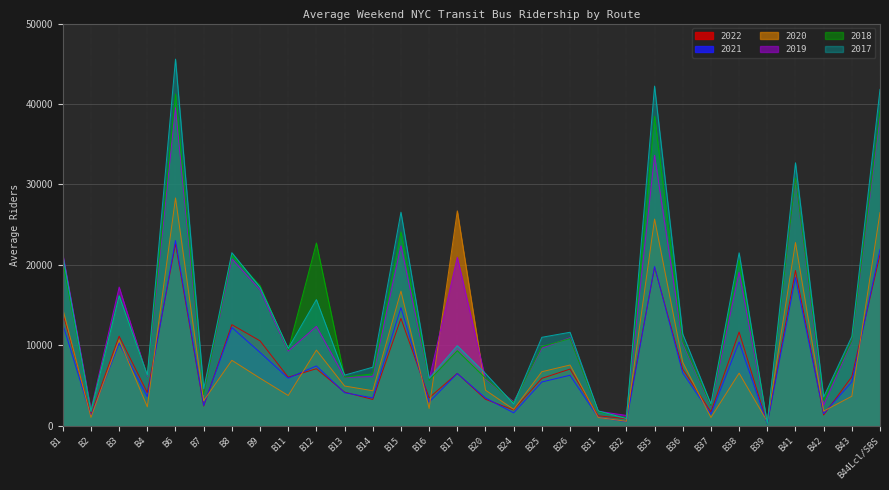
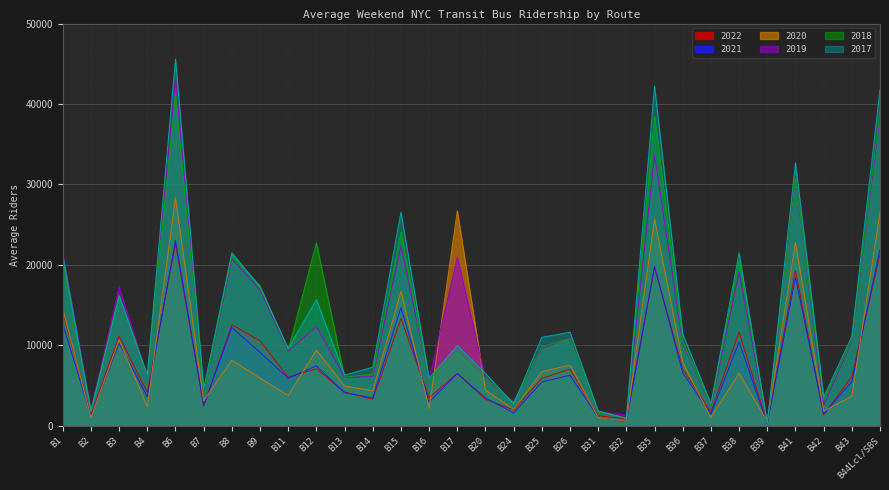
2019, B6: 40000 -> 43000
